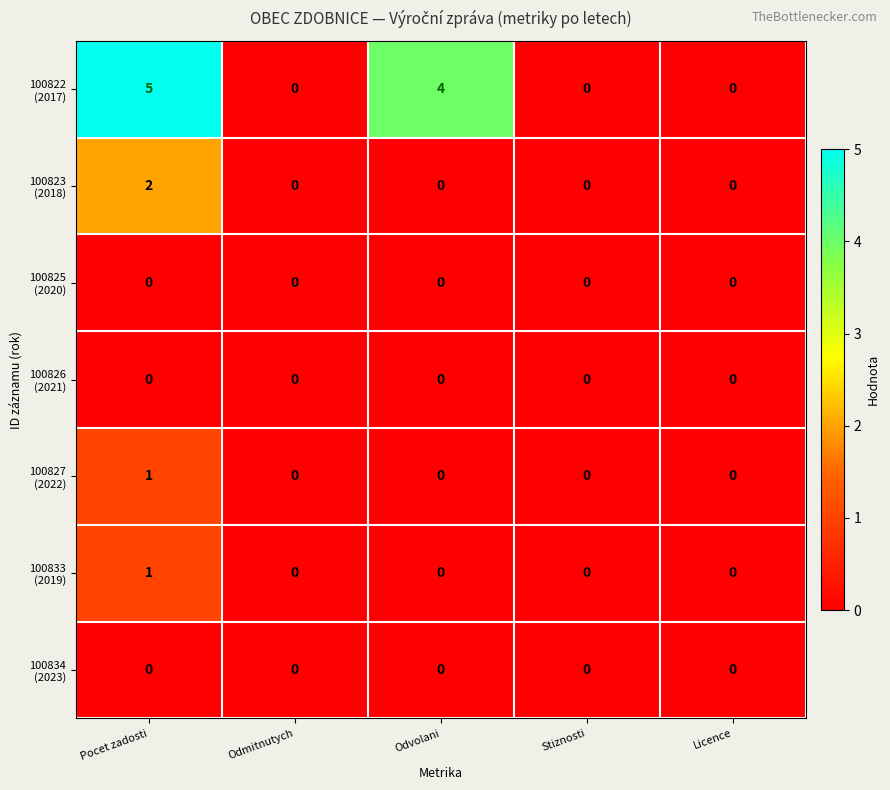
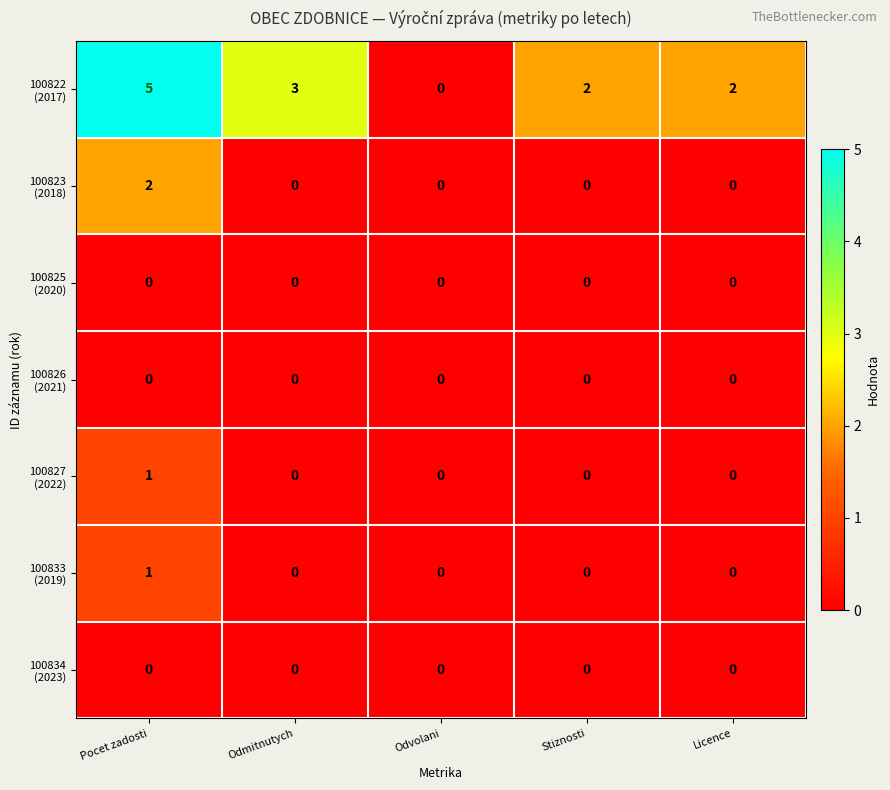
100822 (2017), Odmitnutych: 0 -> 3
100822 (2017), Odvolani: 4 -> 0
100822 (2017), Stiznosti: 0 -> 2
100822 (2017), Licence: 0 -> 2
